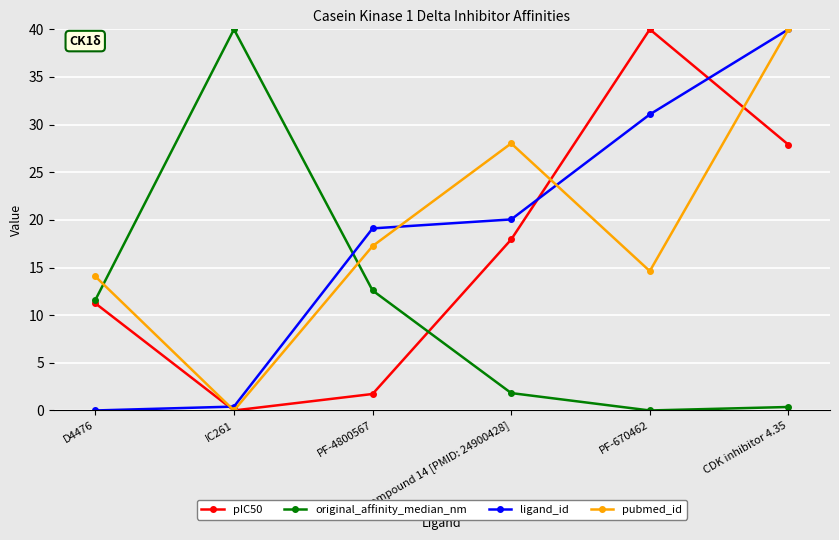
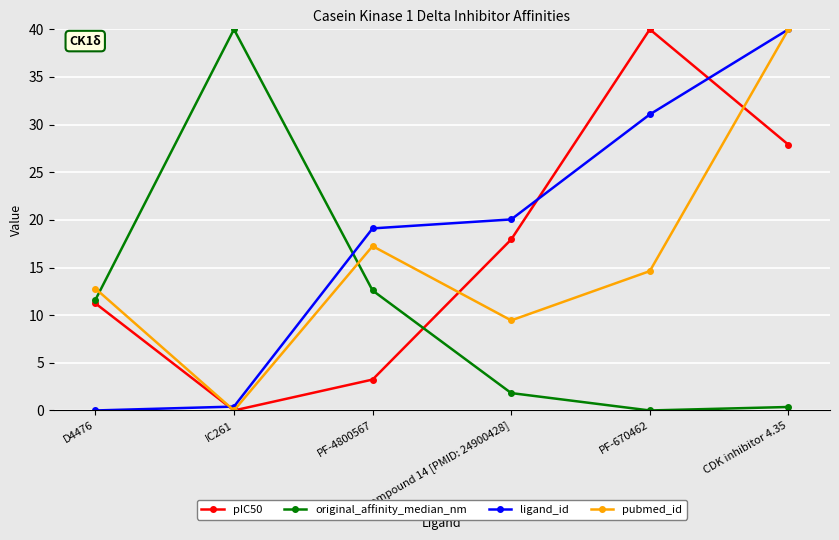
pubmed_id, D4476: 14 -> 13
pIC50, PF-4800567: 2 -> 3
pubmed_id, compound 14 [PMID: 24900428]: 28 -> 9
